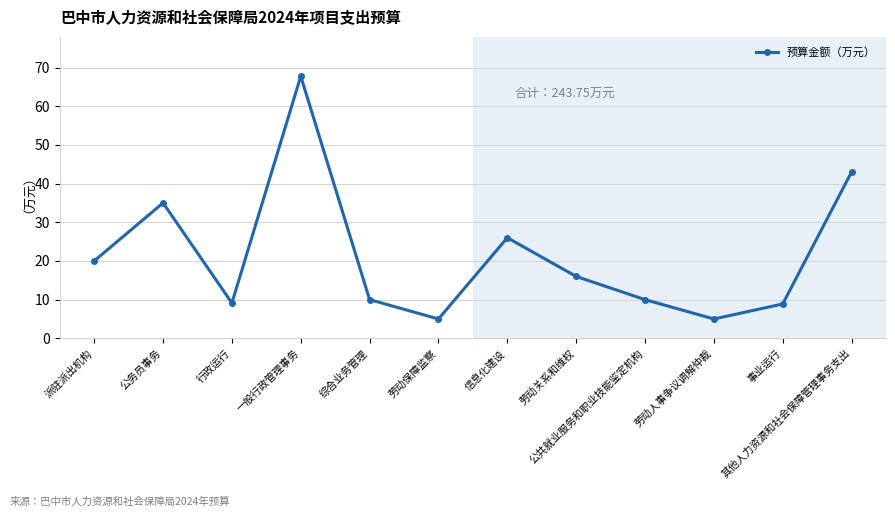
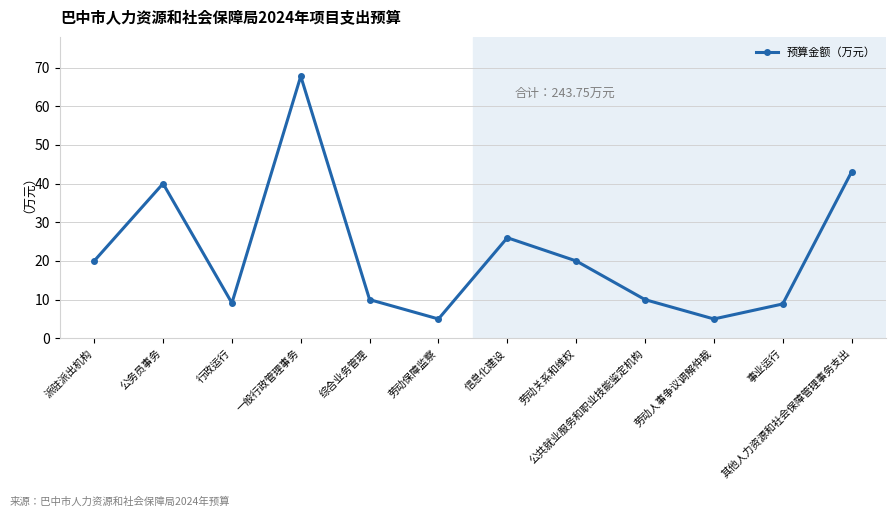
公务员事务: 35 -> 40
劳动关系和维权: 16 -> 20
